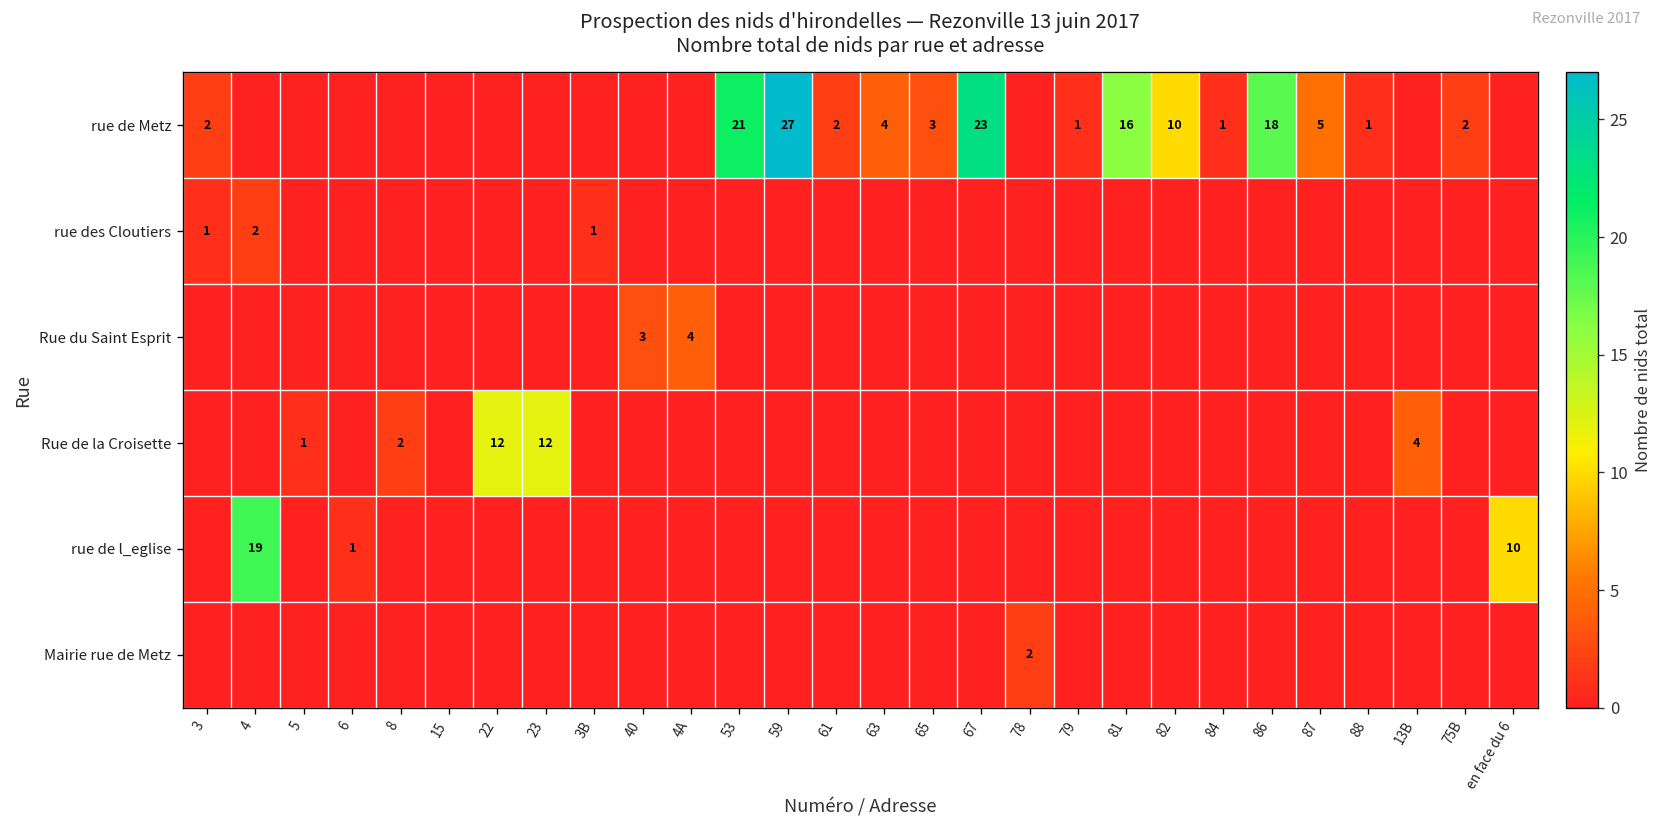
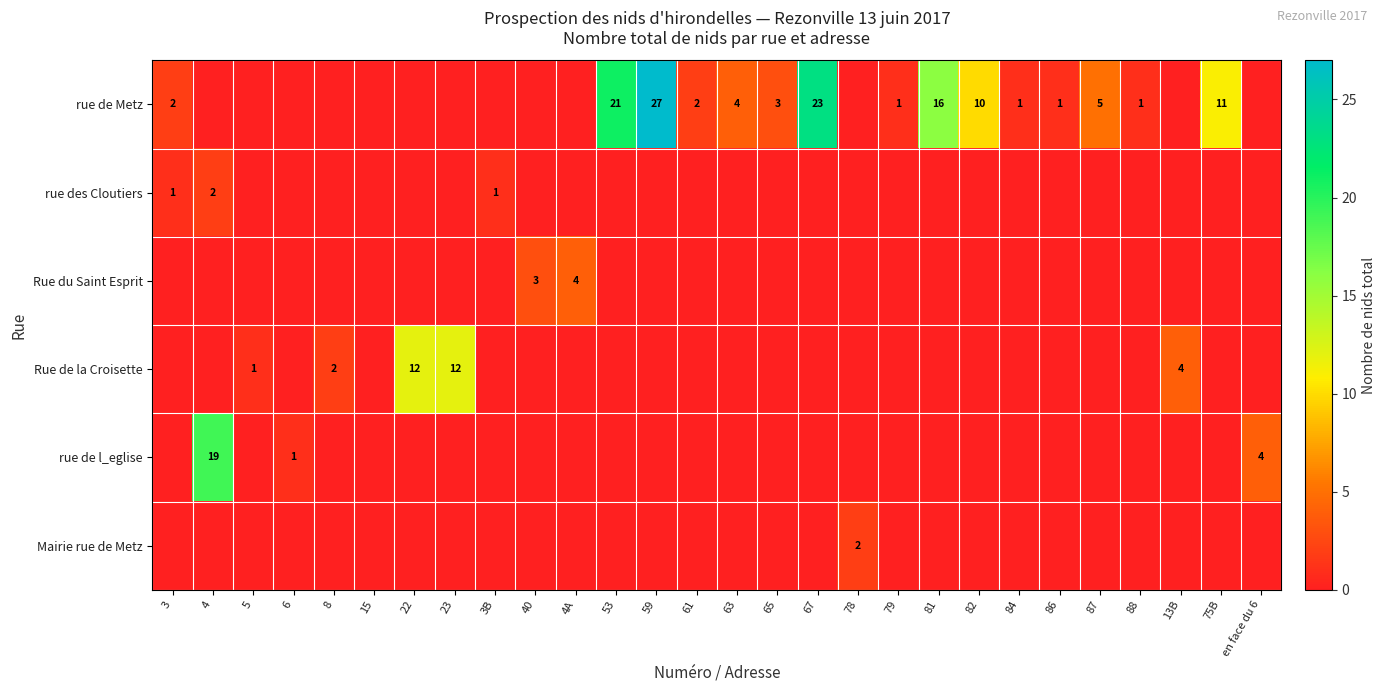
rue de Metz, 86: 18 -> 1
rue de Metz, 75B: 2 -> 11
rue de l_eglise, en face du 6: 10 -> 4
